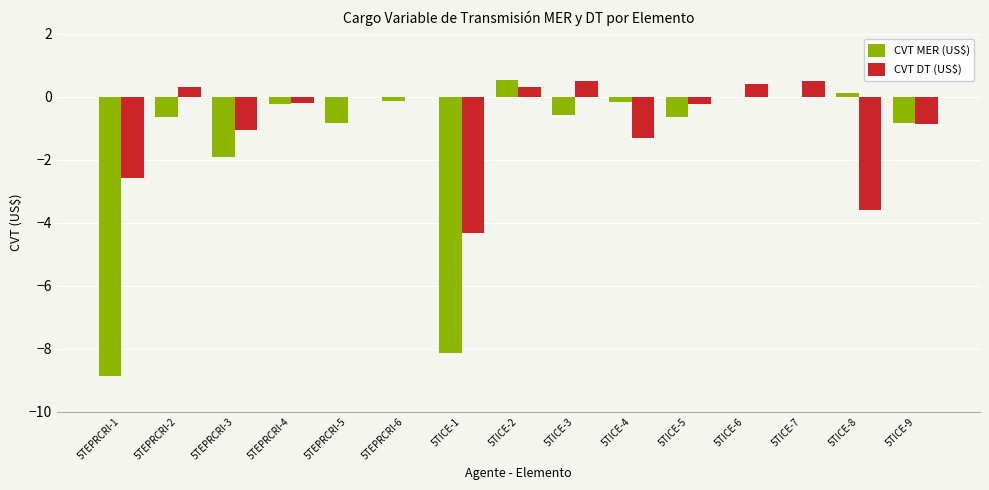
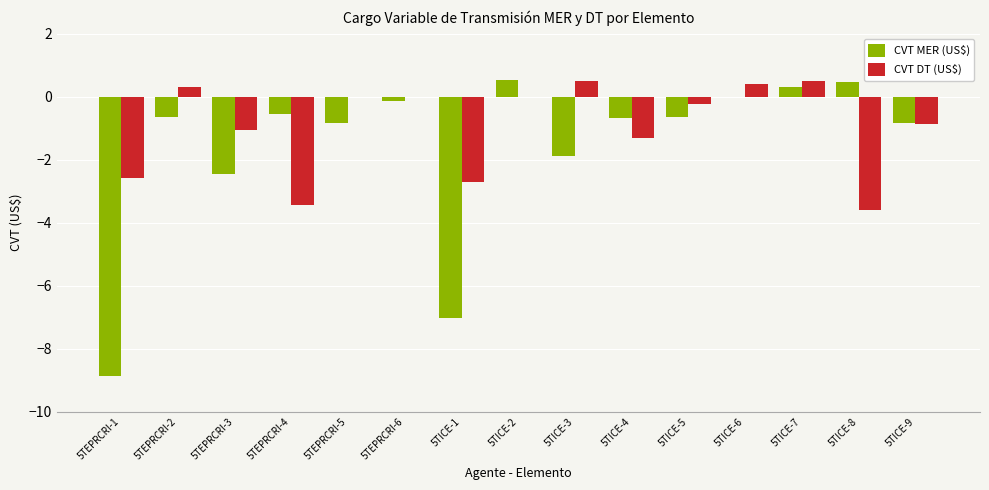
CVT MER (US$), 5TEPRCRI-3: -1.9 -> -2.4
CVT MER (US$), 5TEPRCRI-4: -0.2 -> -0.6
CVT DT (US$), 5TEPRCRI-4: -0.2 -> -3.4
CVT MER (US$), 5TICE-1: -8.1 -> -7.0
CVT DT (US$), 5TICE-1: -4.3 -> -2.7
CVT DT (US$), 5TICE-2: 0.3 -> 0.0
CVT MER (US$), 5TICE-3: -0.6 -> -1.9
CVT MER (US$), 5TICE-4: -0.2 -> -0.7
CVT MER (US$), 5TICE-7: 0.0 -> 0.3
CVT MER (US$), 5TICE-8: 0.1 -> 0.5
